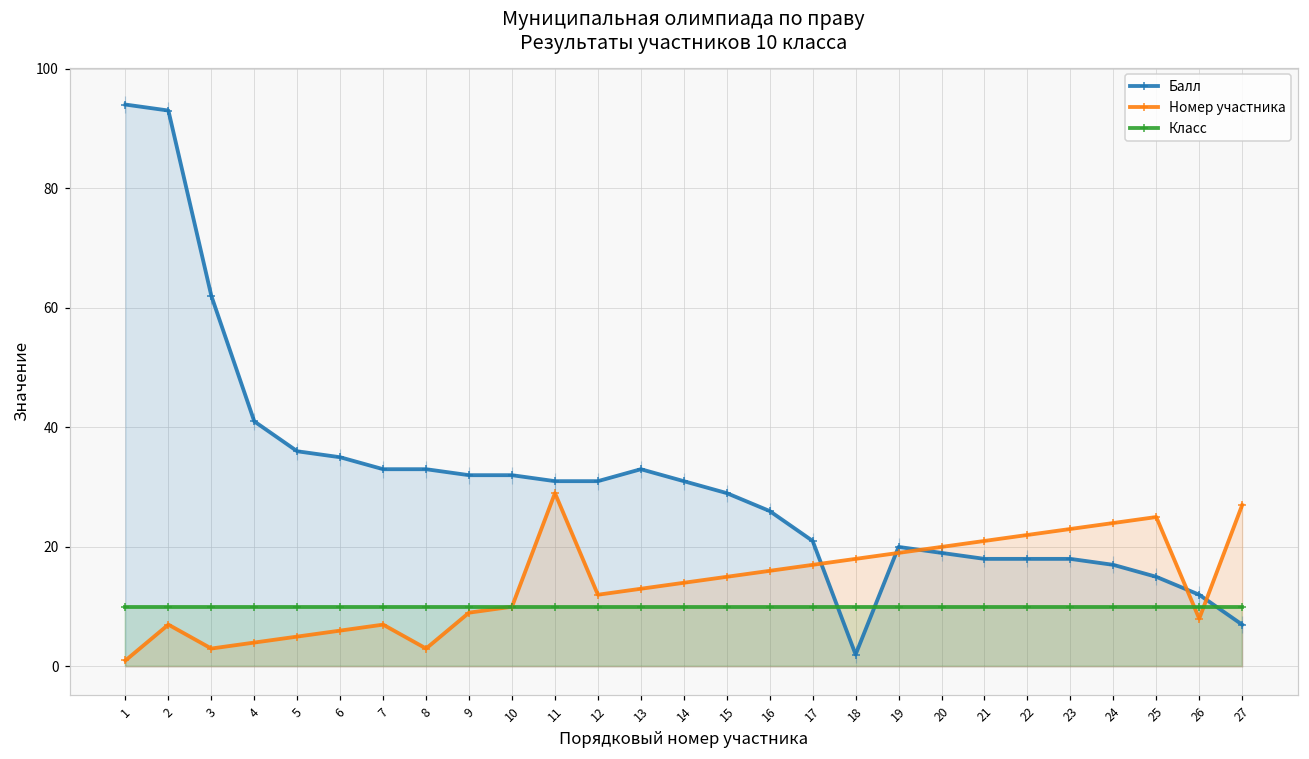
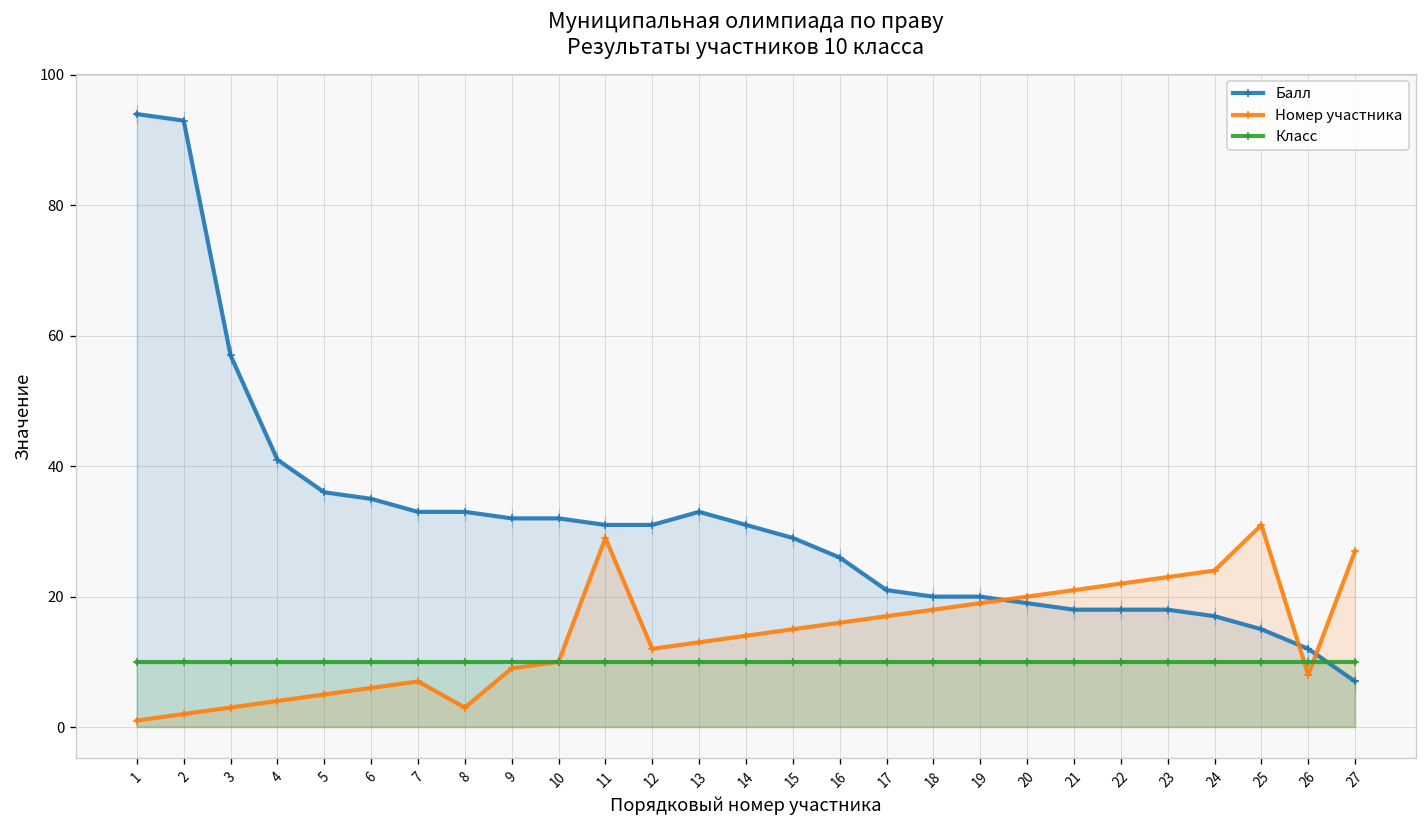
Номер участника, 2: 7 -> 2
Балл, 3: 62 -> 57
Балл, 18: 2 -> 20
Номер участника, 25: 25 -> 31
